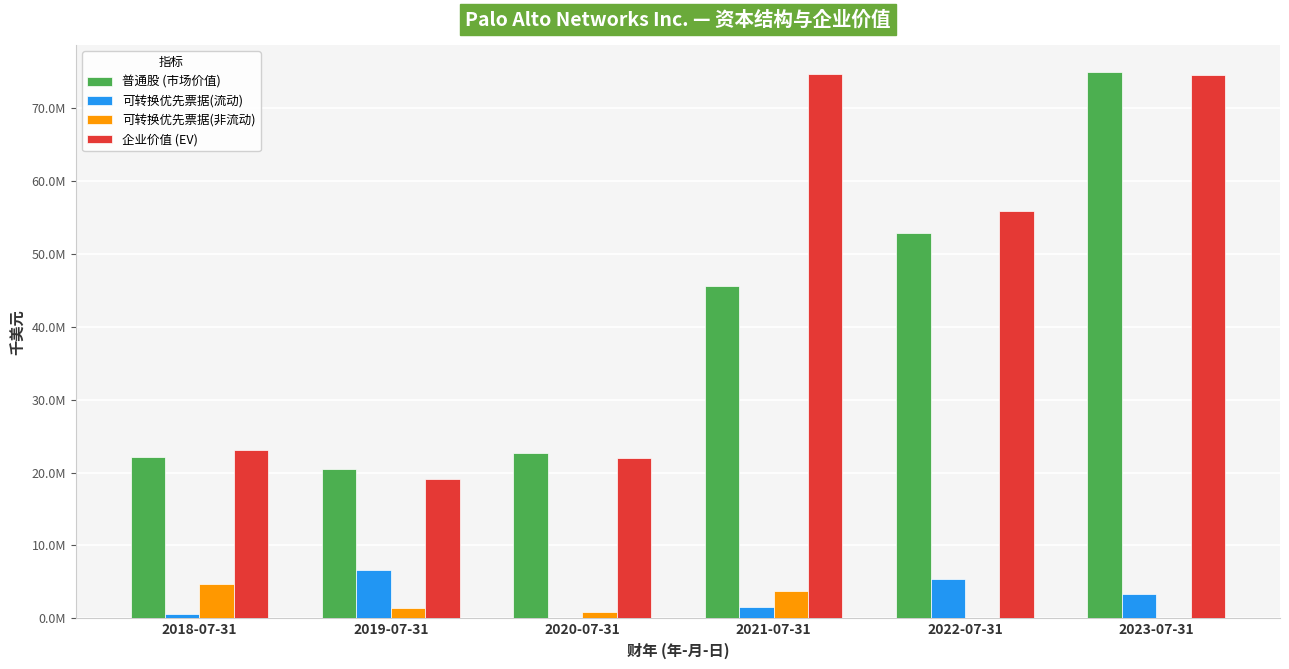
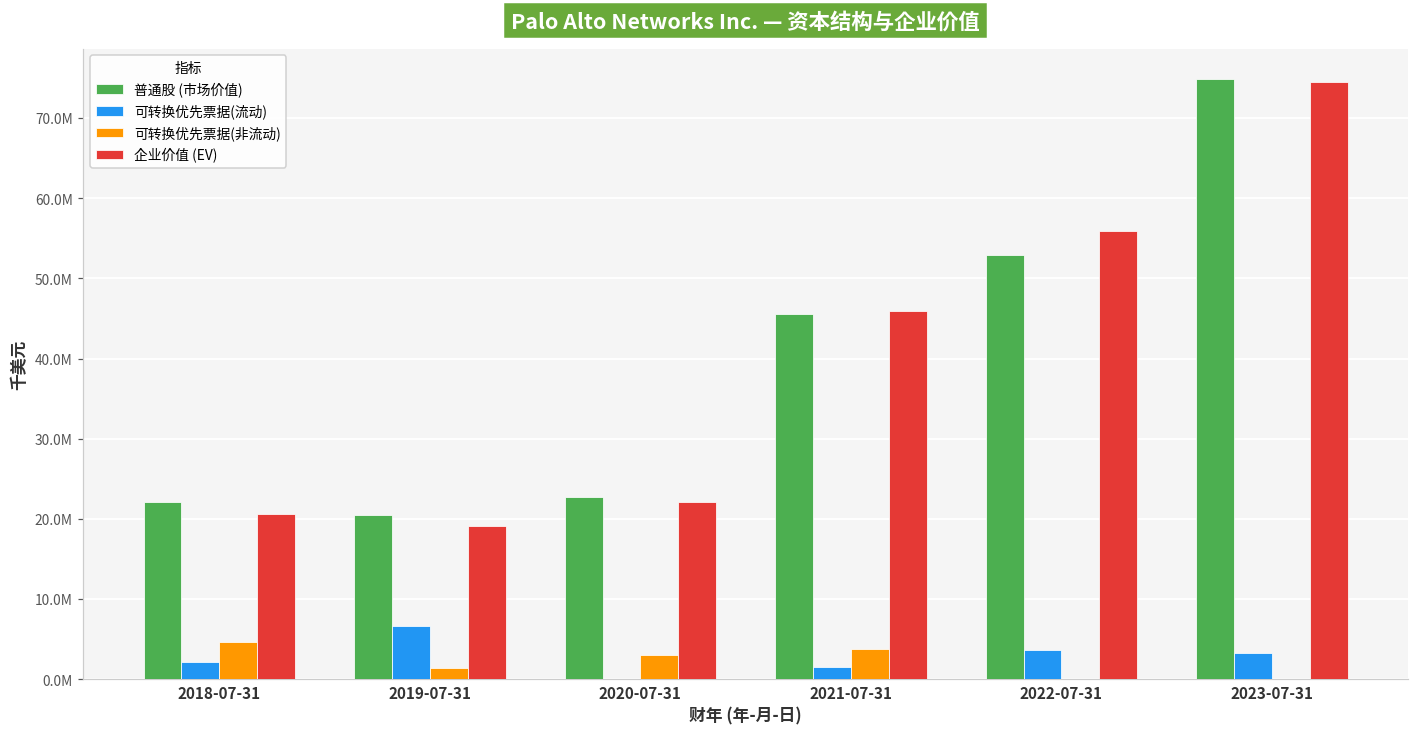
可转换优先票据(流动), 2018-07-31: 1000000 -> 2000000
企业价值 (EV), 2018-07-31: 23000000 -> 21000000
可转换优先票据(非流动), 2020-07-31: 1000000 -> 3000000
企业价值 (EV), 2021-07-31: 75000000 -> 46000000
可转换优先票据(流动), 2022-07-31: 5000000 -> 4000000
